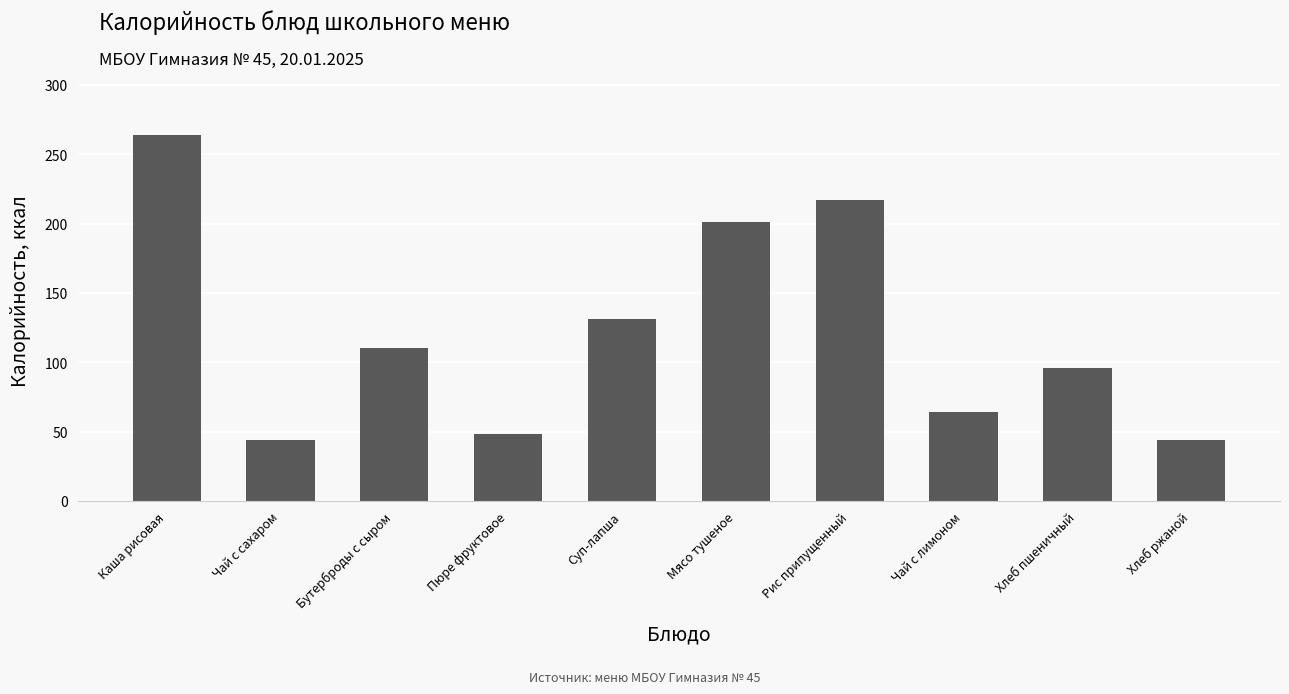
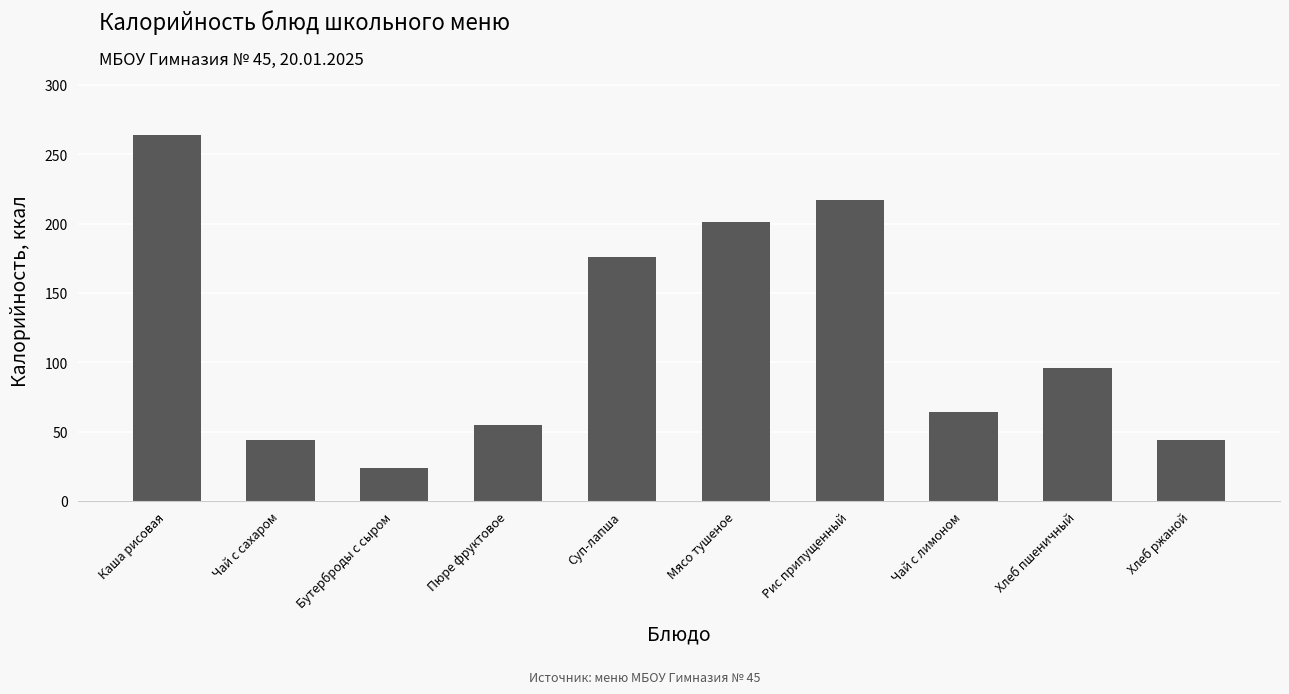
Бутерброды с сыром: 110 -> 24
Пюре фруктовое: 48 -> 55
Суп-лапша: 131 -> 176
